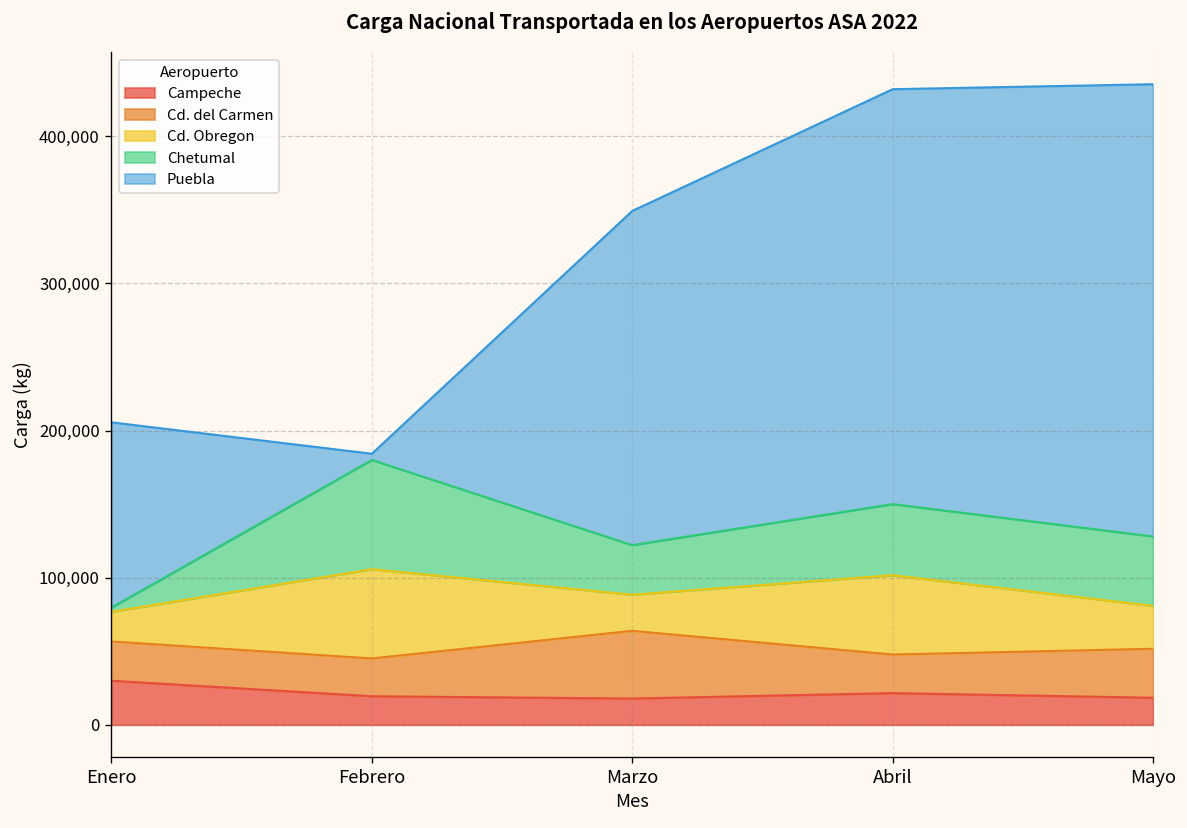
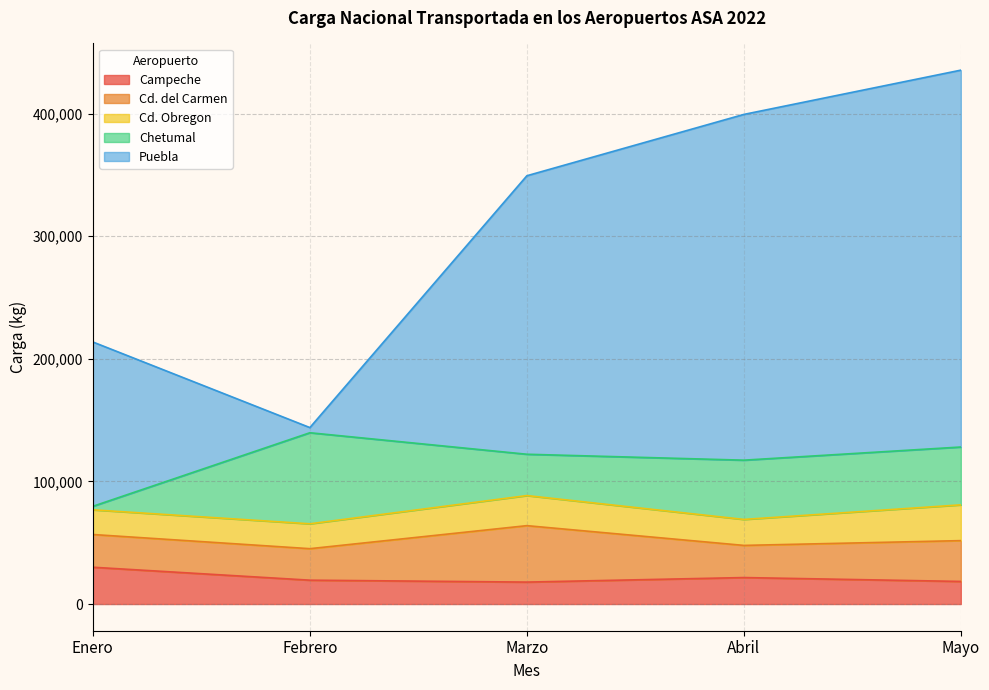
Puebla, Enero: 126,000 -> 134,000
Cd. Obregon, Febrero: 61,000 -> 20,000
Cd. Obregon, Abril: 54,000 -> 21,000
